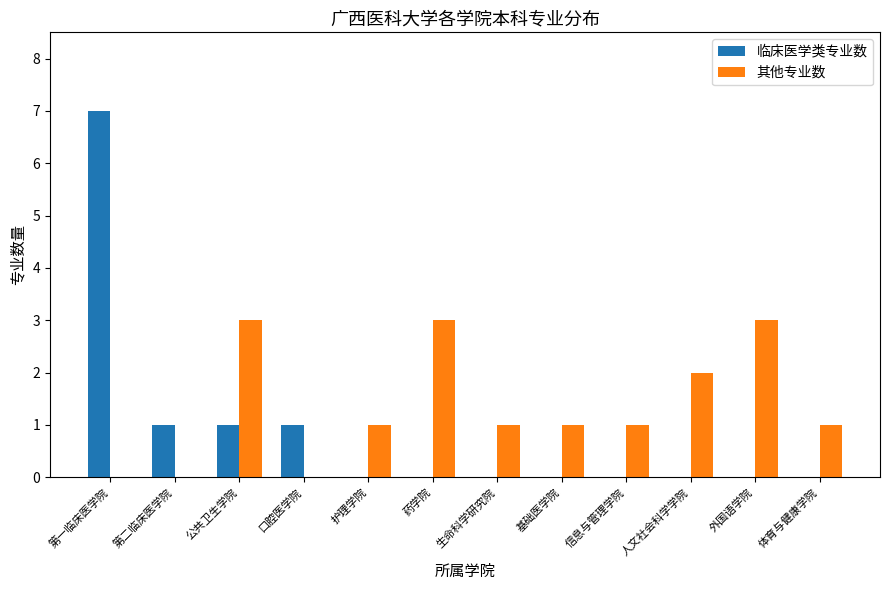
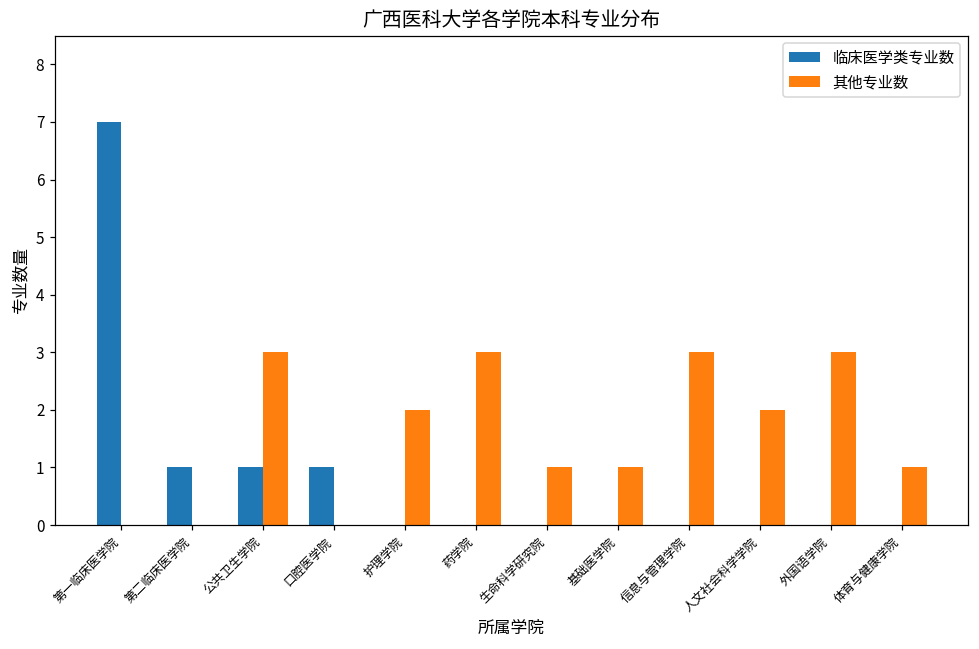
其他专业数, 护理学院: 1 -> 2
其他专业数, 信息与管理学院: 1 -> 3
